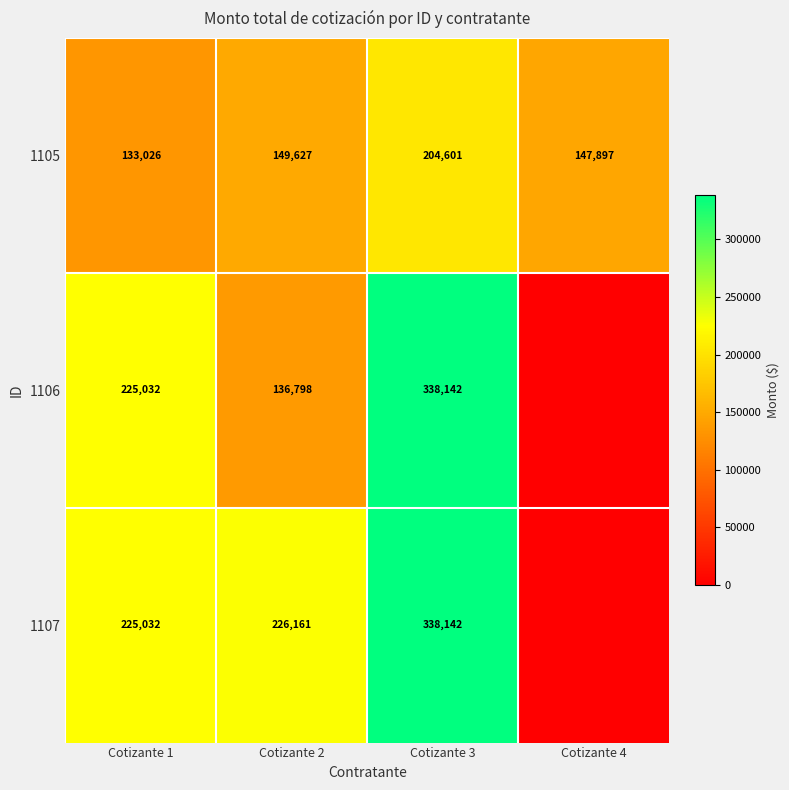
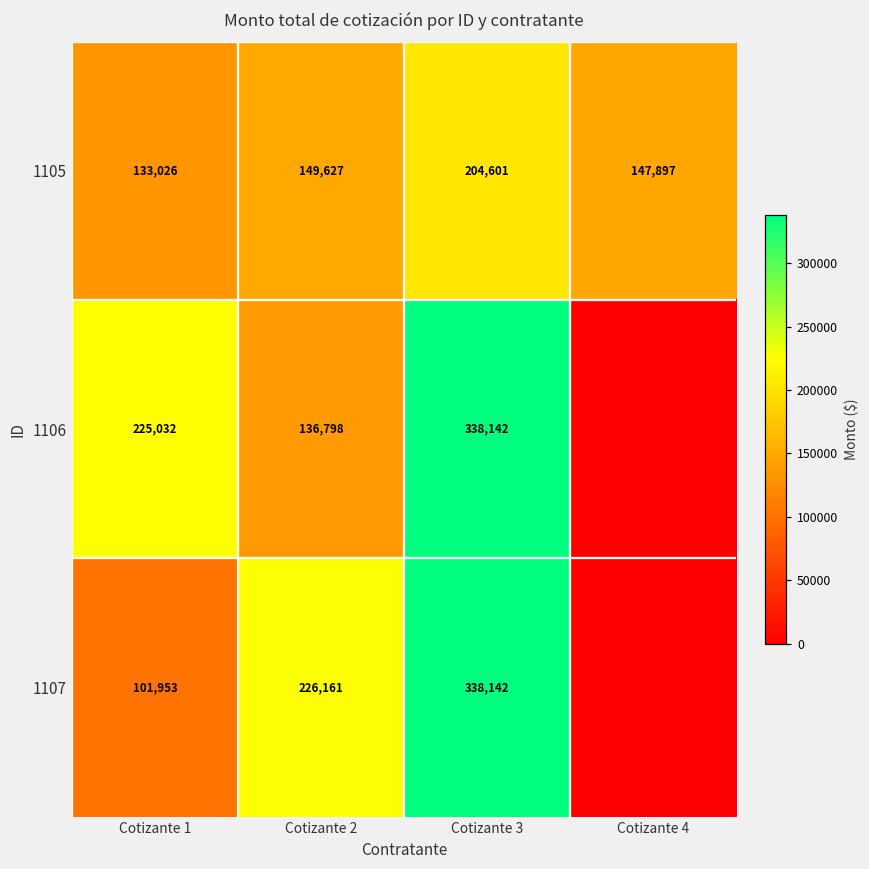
1107, Cotizante 1: 225,032 -> 101,953
